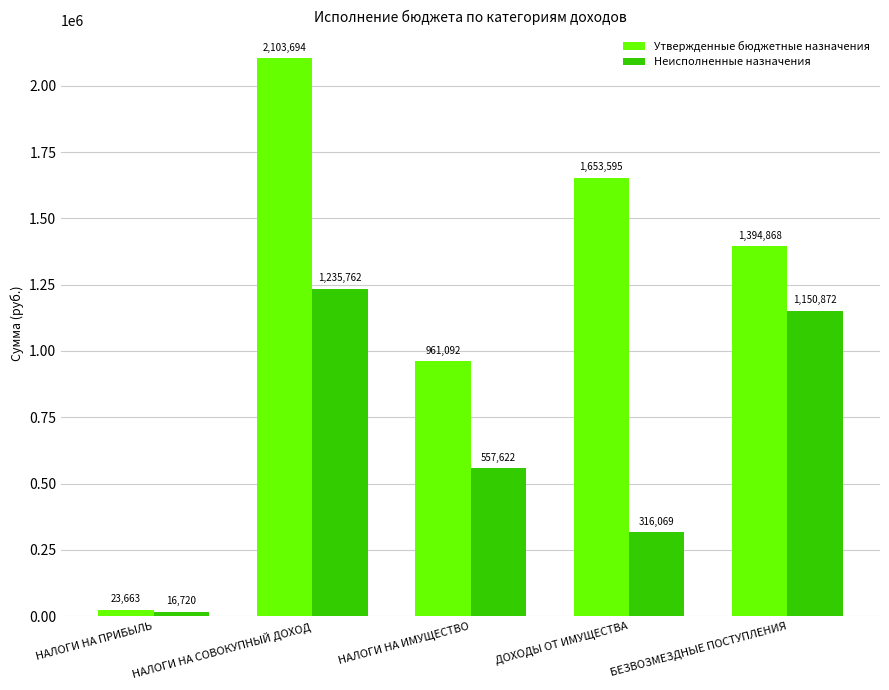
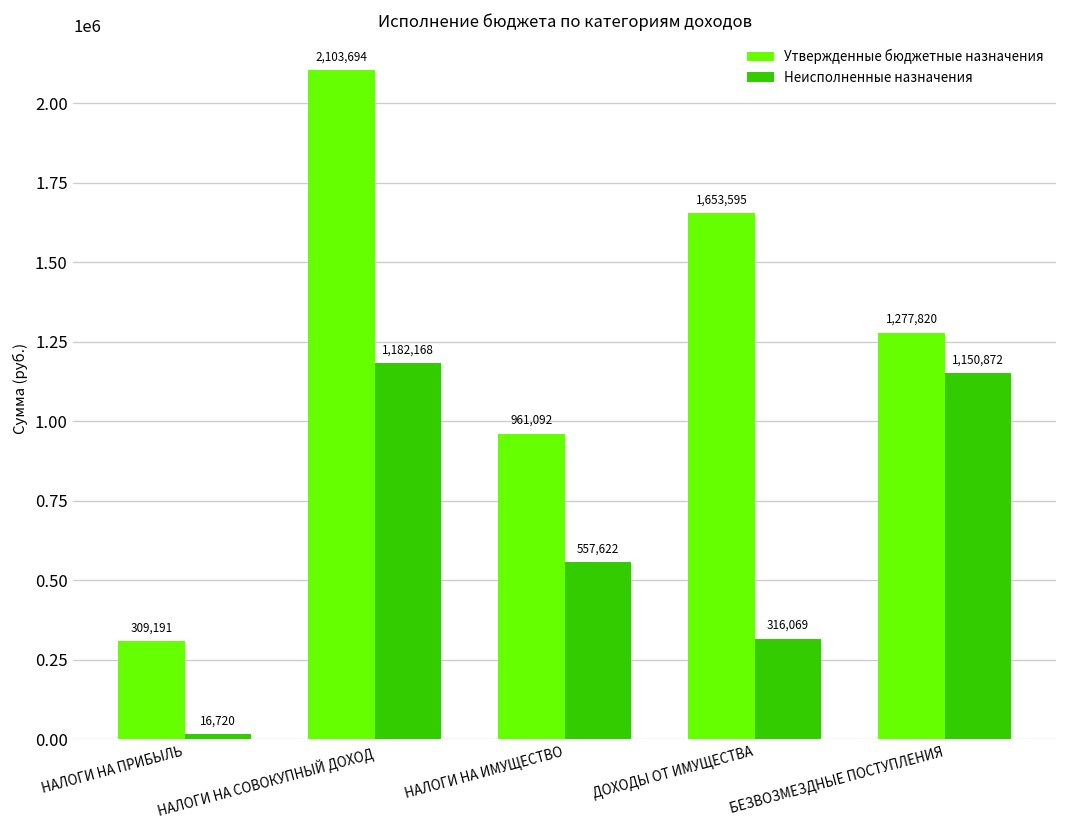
Утвержденные бюджетные назначения, НАЛОГИ НА ПРИБЫЛЬ: 23,663 -> 309,191
Неисполненные назначения, НАЛОГИ НА СОВОКУПНЫЙ ДОХОД: 1,235,762 -> 1,182,168
Утвержденные бюджетные назначения, БЕЗВОЗМЕЗДНЫЕ ПОСТУПЛЕНИЯ: 1,394,868 -> 1,277,820
